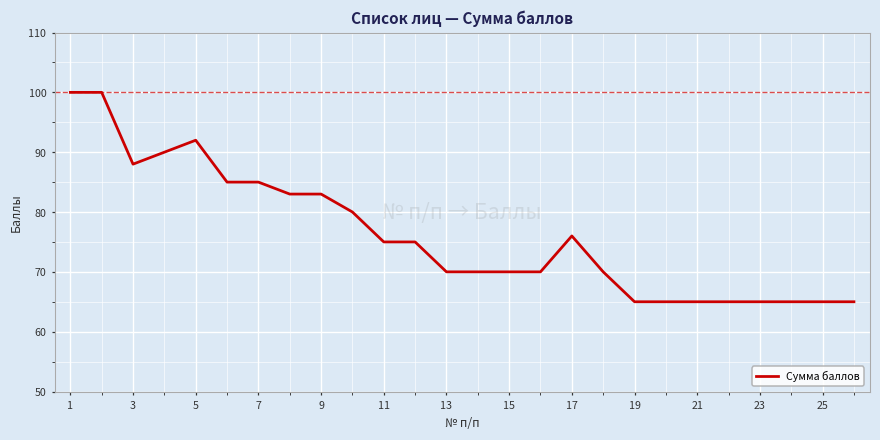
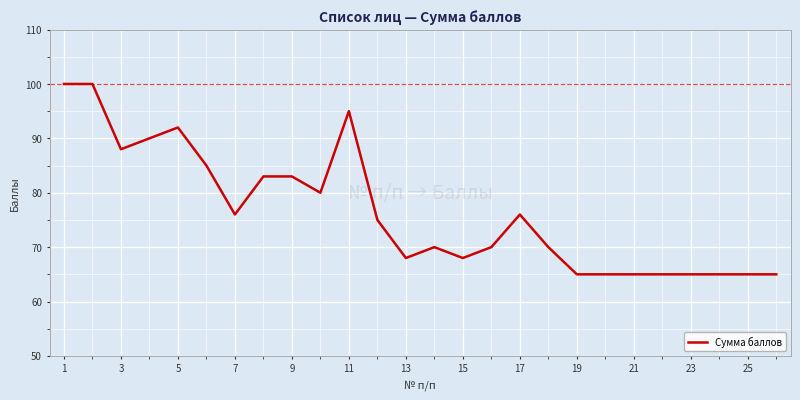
7: 85 -> 76
11: 75 -> 95
13: 70 -> 68
15: 70 -> 68
